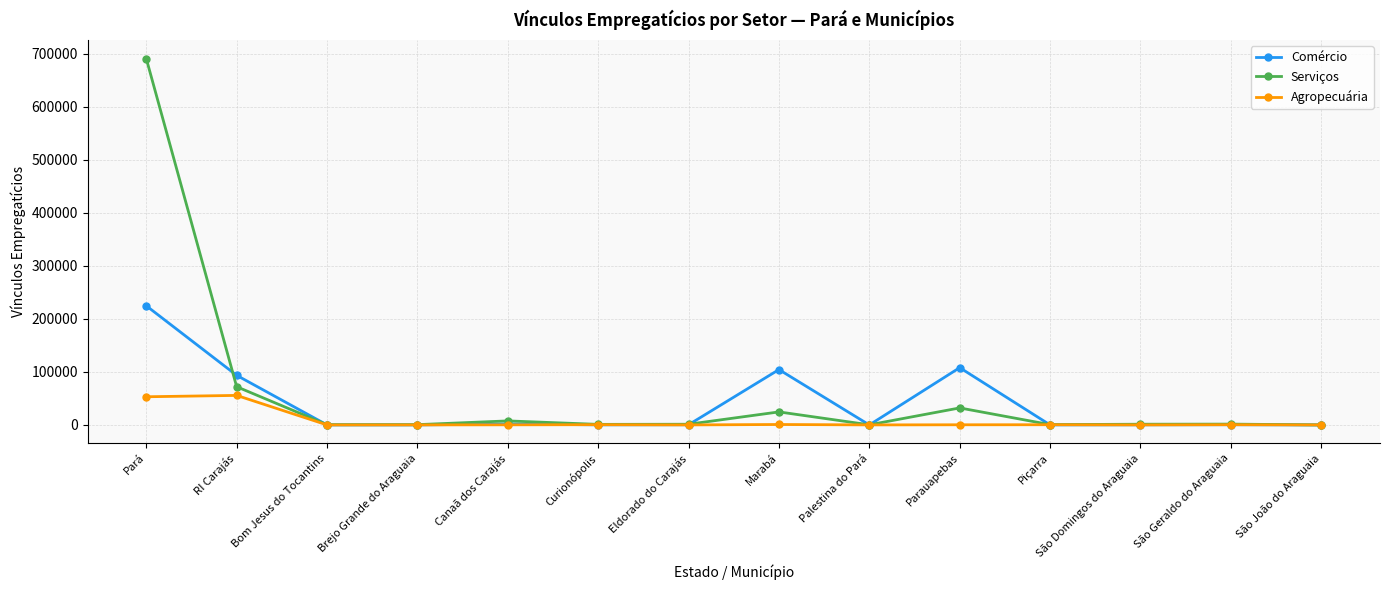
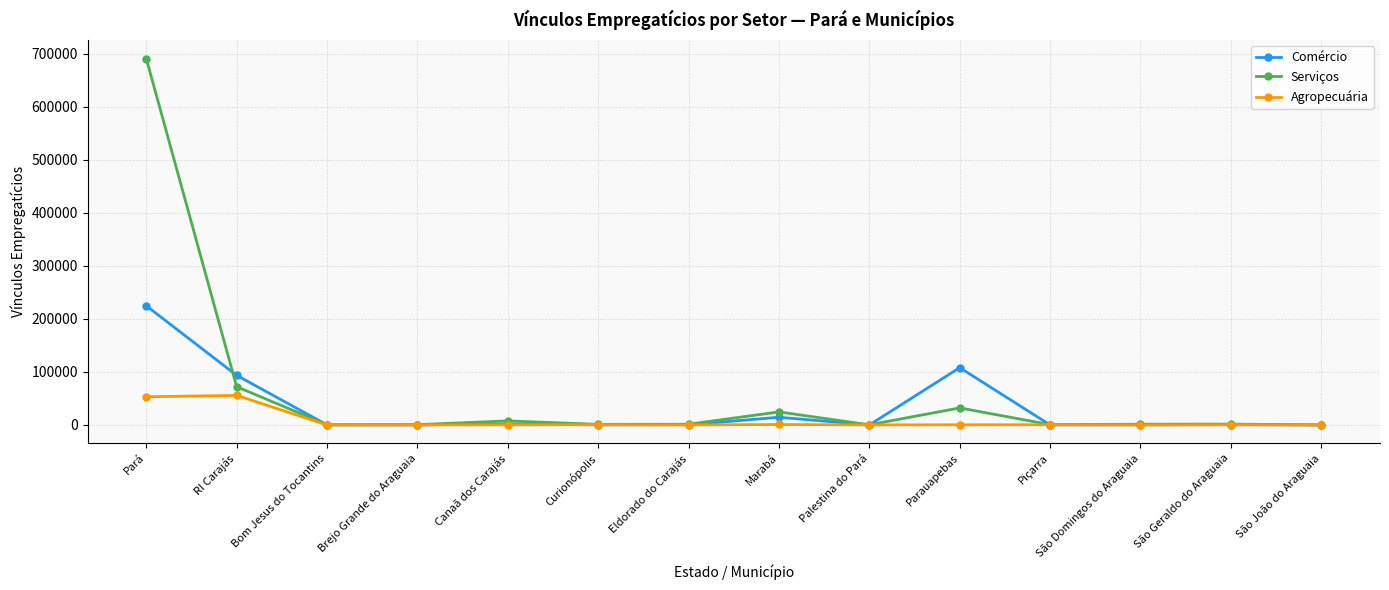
Comércio, Marabá: 100000 -> 10000
